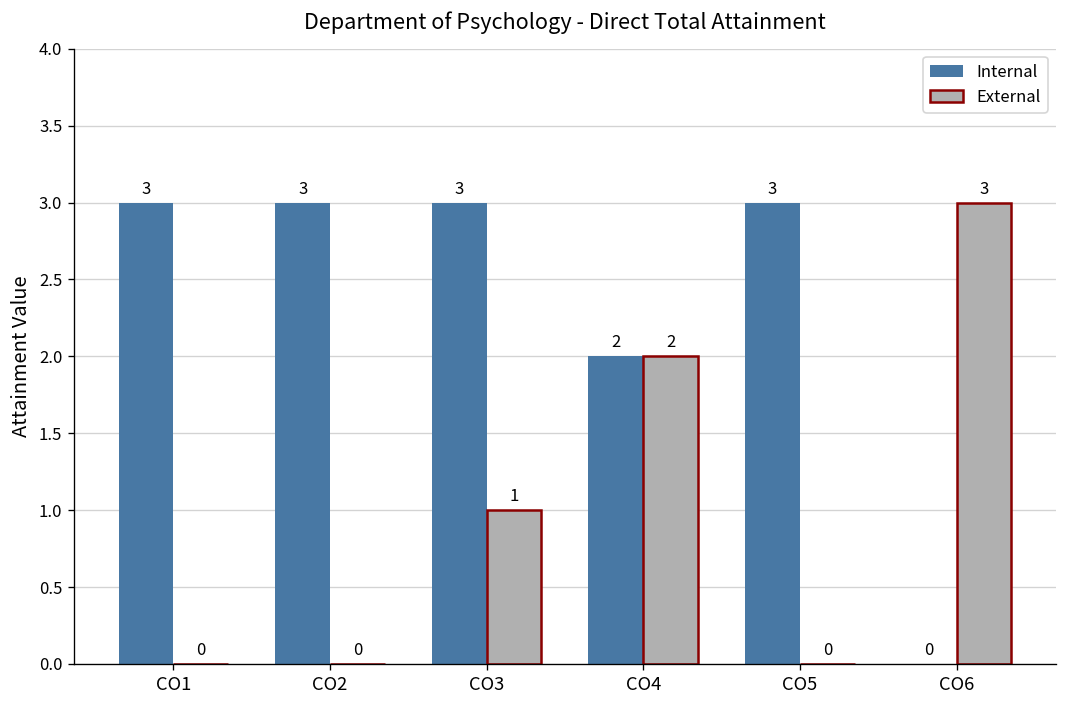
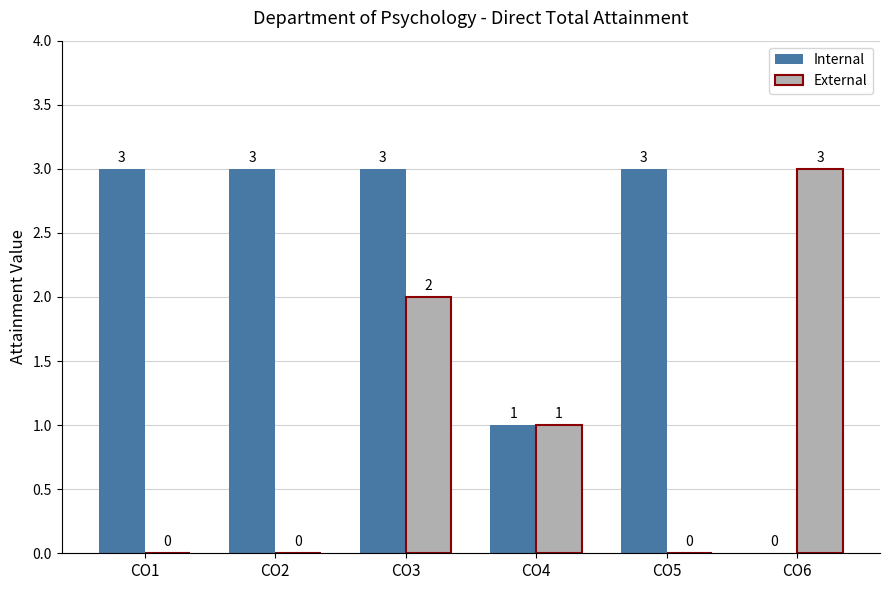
External, CO3: 1 -> 2
Internal, CO4: 2 -> 1
External, CO4: 2 -> 1
